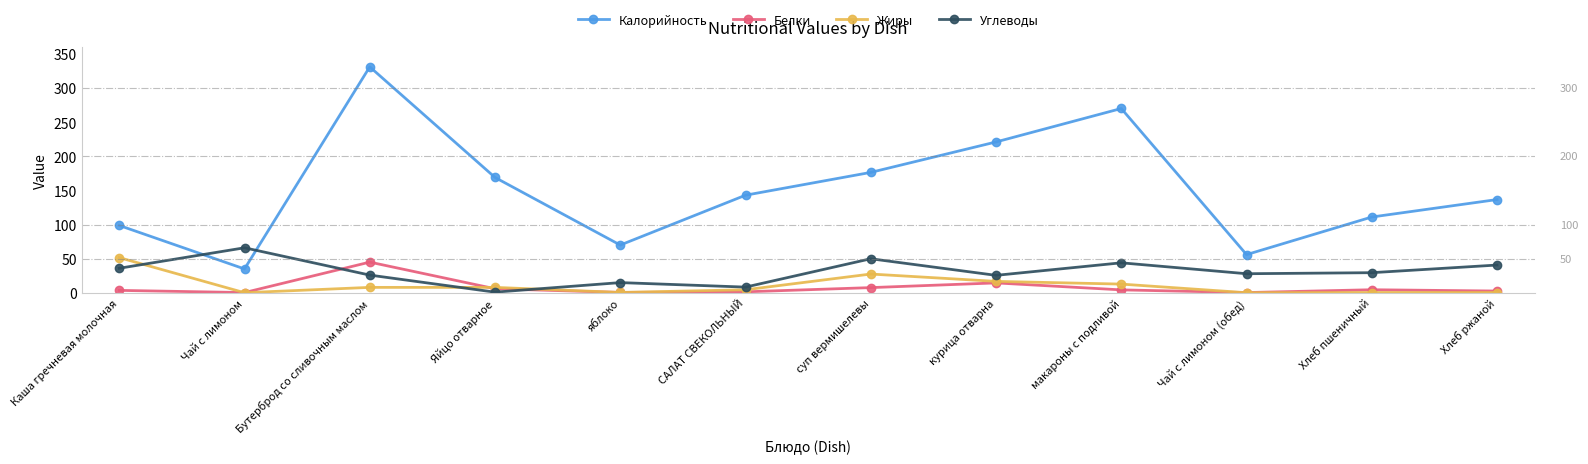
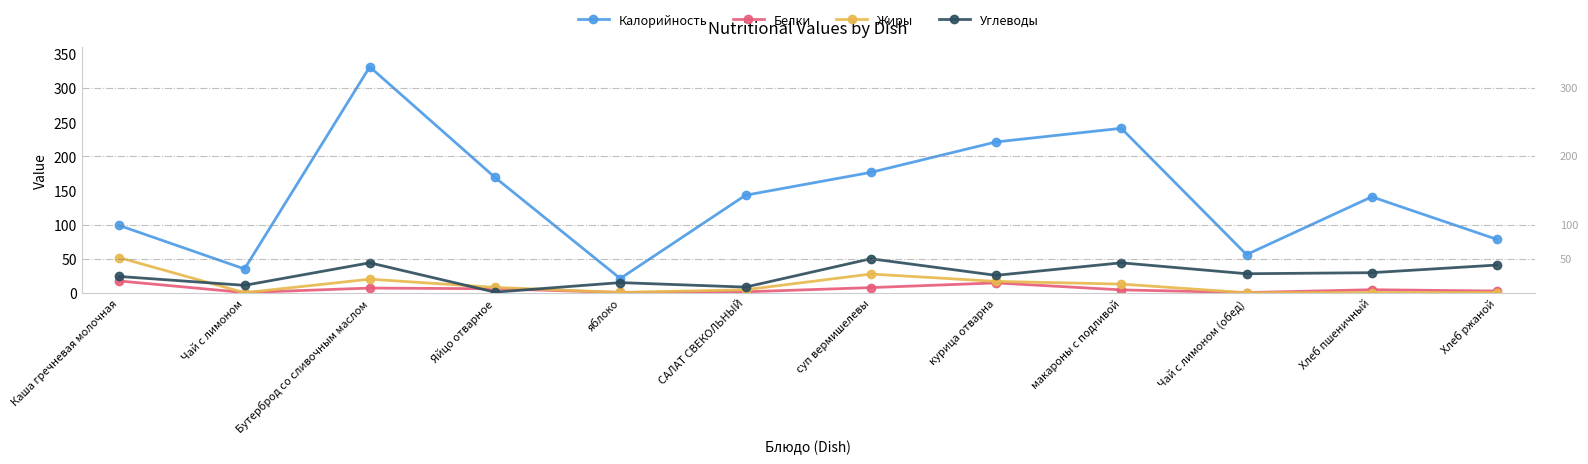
Белки, Каша гречневая молочная: 0 -> 20
Углеводы, Каша гречневая молочная: 40 -> 20
Углеводы, Чай с лимоном: 70 -> 10
Белки, Бутерброд со сливочным маслом: 50 -> 10
Жиры, Бутерброд со сливочным маслом: 10 -> 20
Углеводы, Бутерброд со сливочным маслом: 30 -> 40
Калорийность, яблоко: 70 -> 20
Калорийность, макароны с подливой: 270 -> 240
Калорийность, Хлеб пшеничный: 110 -> 140
Калорийность, Хлеб ржаной: 140 -> 80
